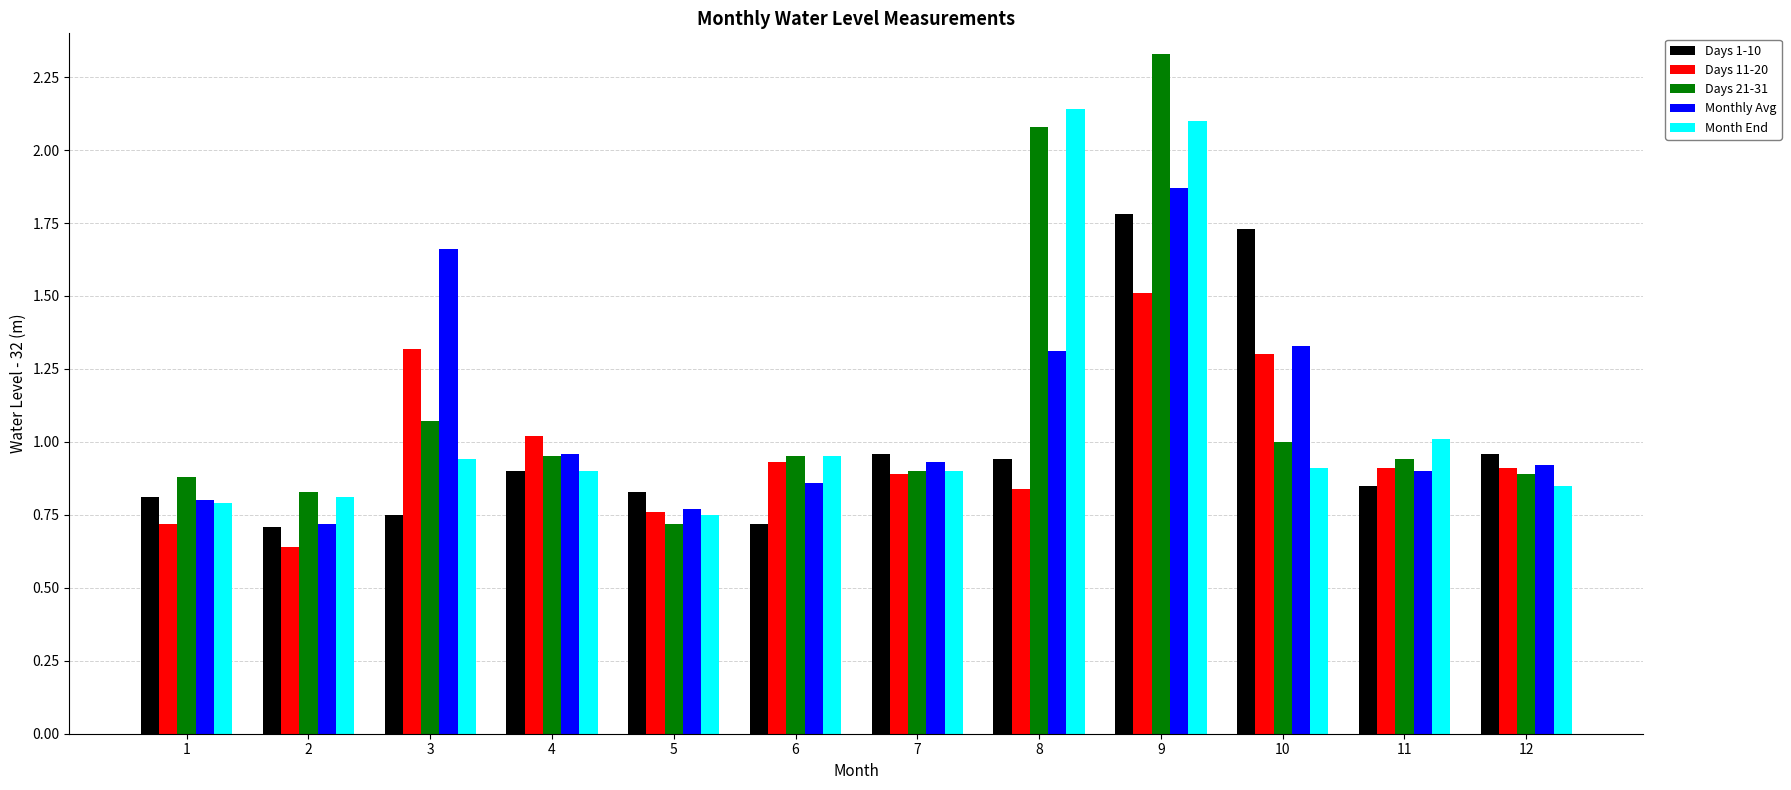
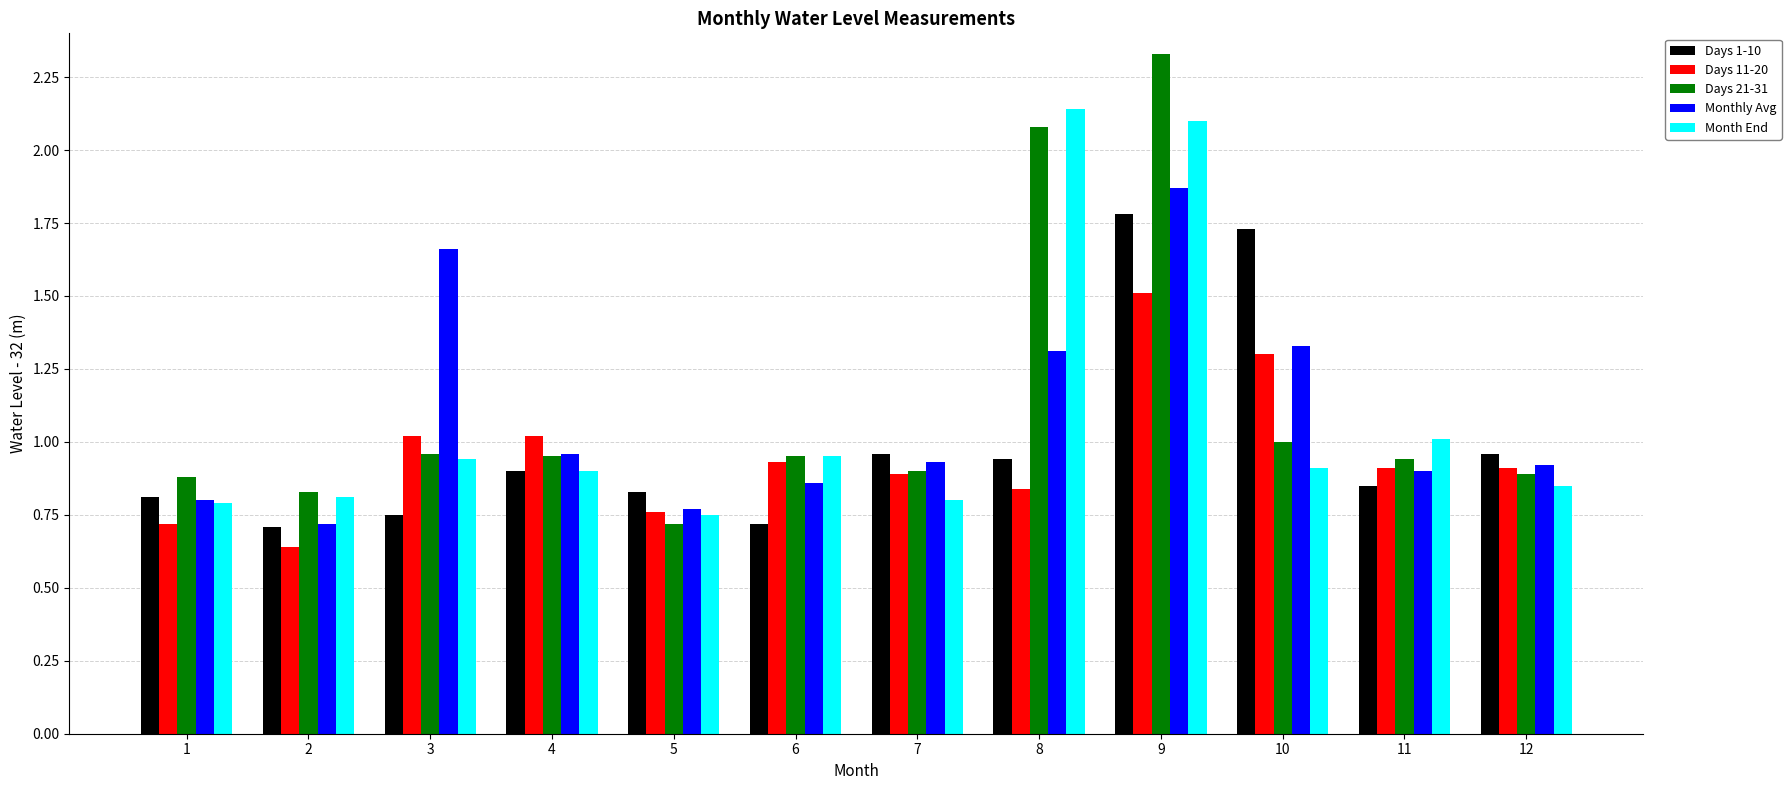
Days 11-20, 3: 1.32 -> 1.02
Days 21-31, 3: 1.07 -> 0.96
Month End, 7: 0.90 -> 0.80
